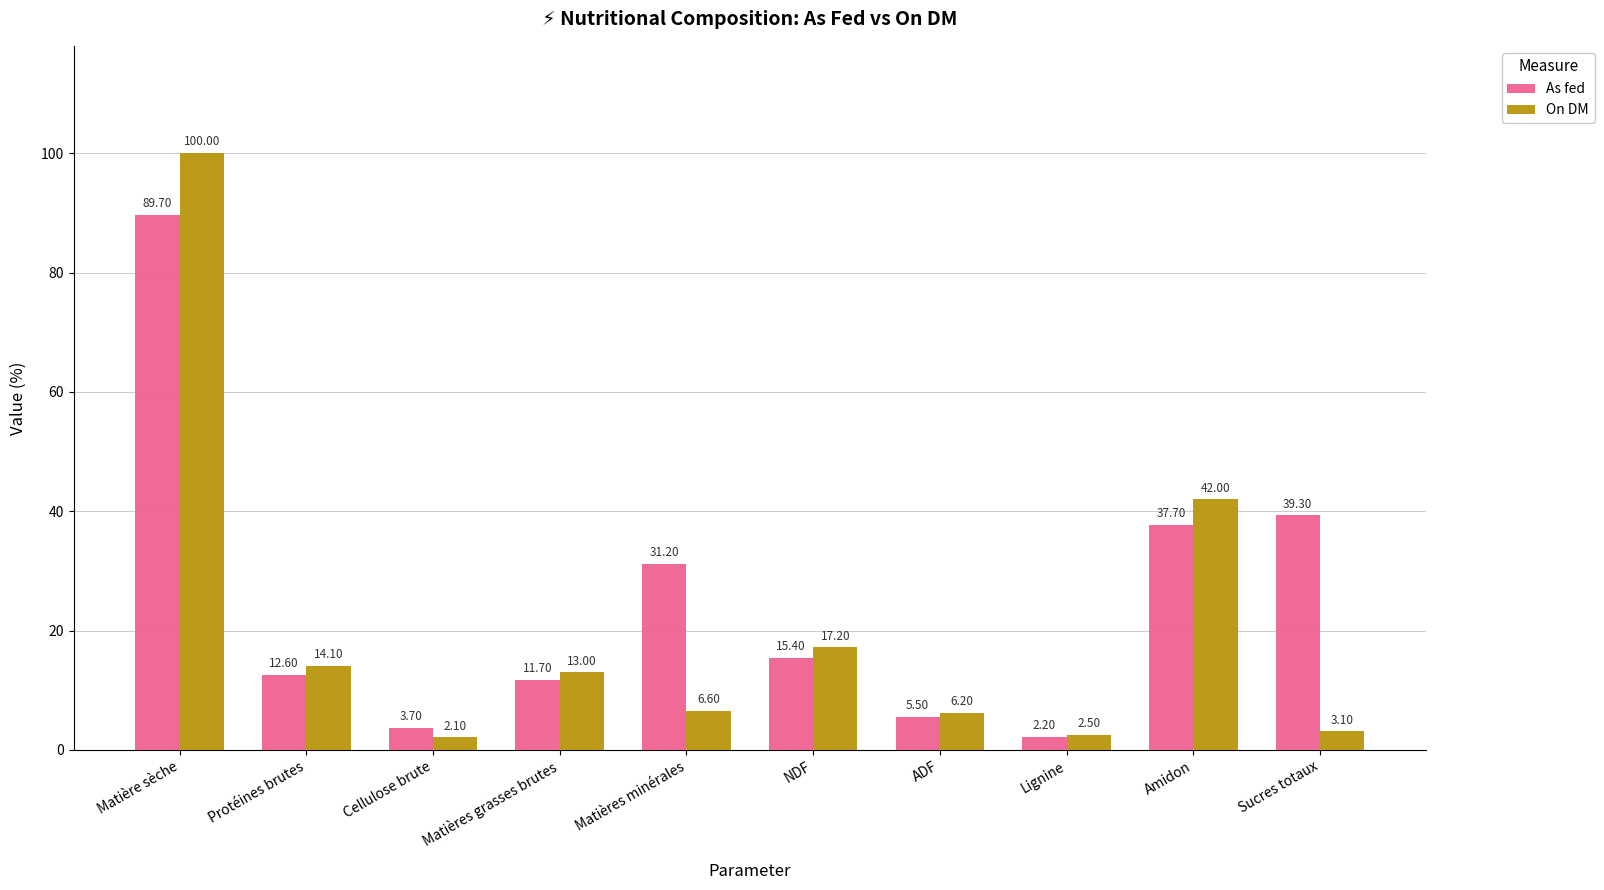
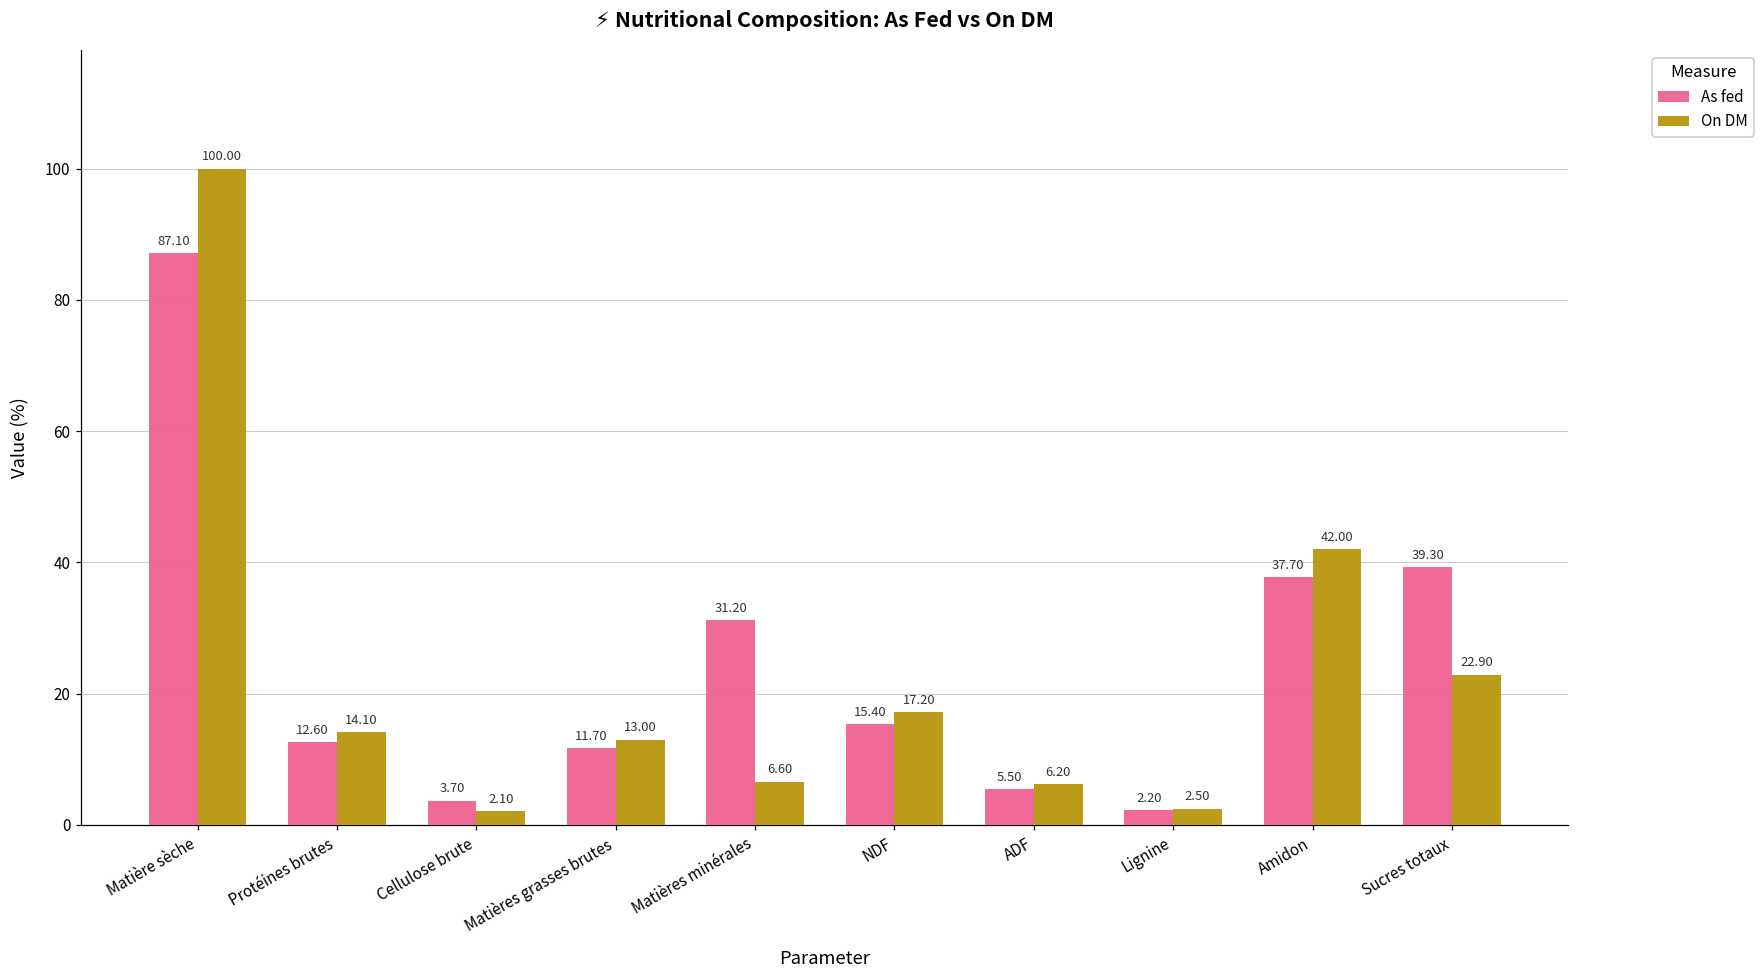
As fed, Matière sèche: 89.70 -> 87.10
On DM, Sucres totaux: 3.10 -> 22.90
